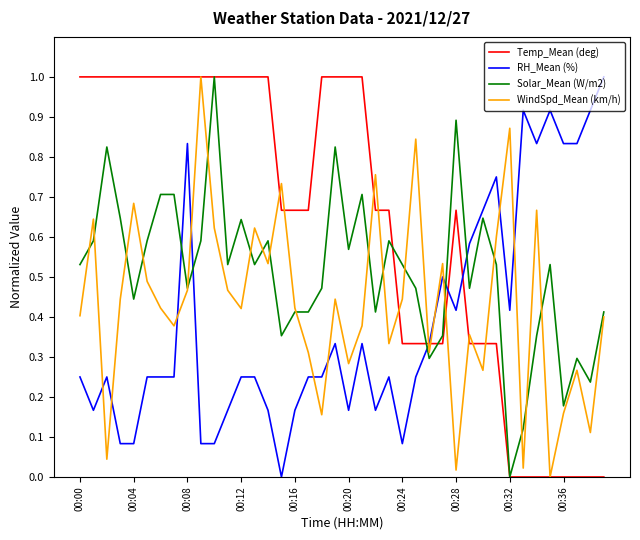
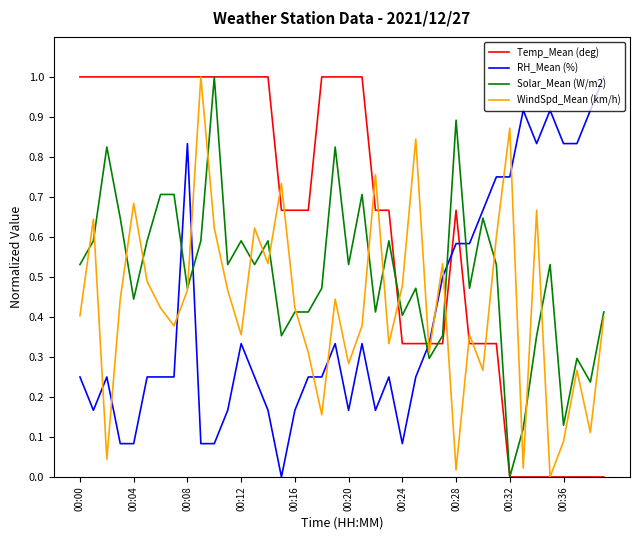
RH_Mean (%), 00:12: 0.25 -> 0.33
Solar_Mean (W/m2), 00:12: 0.64 -> 0.59
WindSpd_Mean (km/h), 00:12: 0.42 -> 0.36
Solar_Mean (W/m2), 00:20: 0.57 -> 0.53
Solar_Mean (W/m2), 00:24: 0.53 -> 0.40
WindSpd_Mean (km/h), 00:24: 0.44 -> 0.48
RH_Mean (%), 00:28: 0.42 -> 0.58
RH_Mean (%), 00:32: 0.42 -> 0.75
Solar_Mean (W/m2), 00:36: 0.18 -> 0.13
WindSpd_Mean (km/h), 00:36: 0.16 -> 0.09
